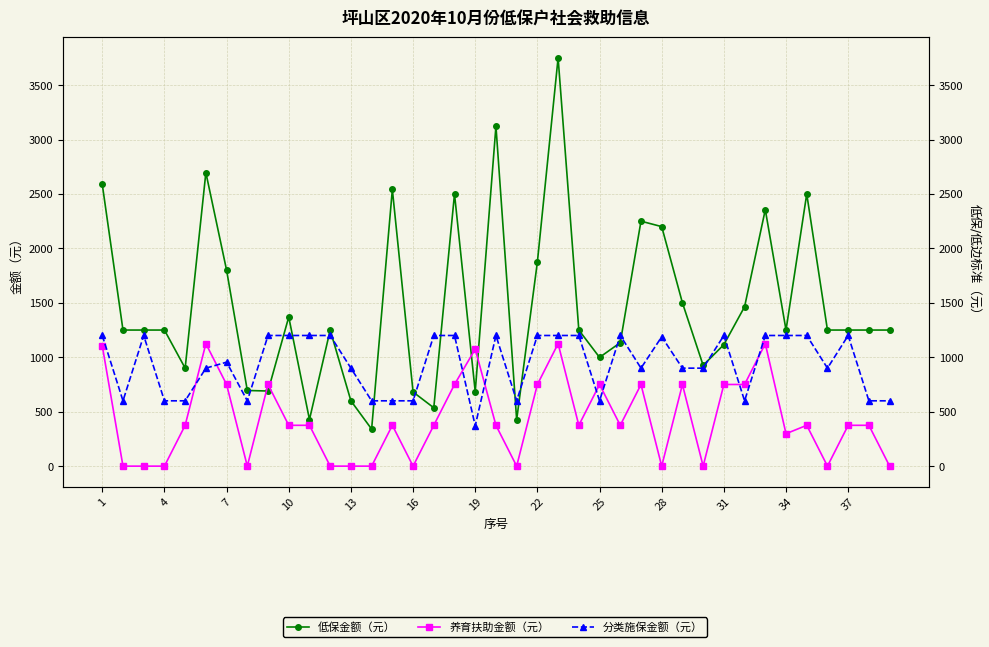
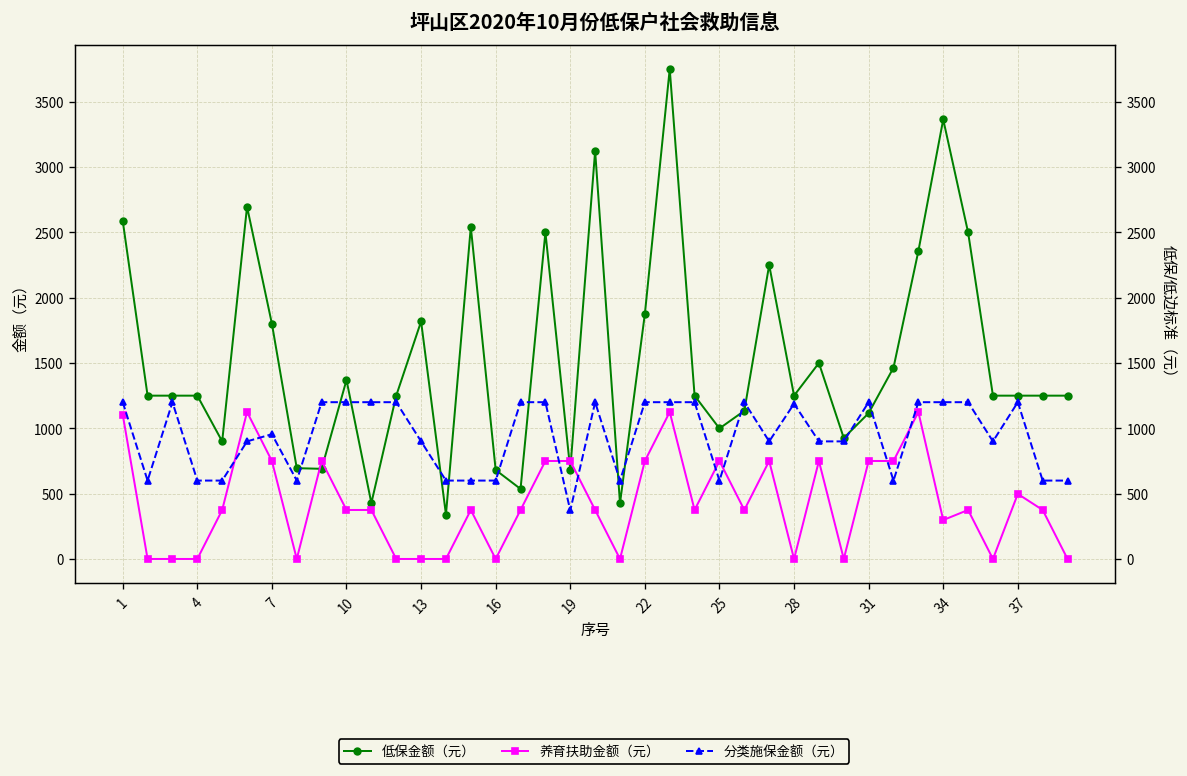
低保金额（元）, 13: 600 -> 1820
养育扶助金额（元）, 19: 1080 -> 750
低保金额（元）, 28: 2200 -> 1250
低保金额（元）, 34: 1250 -> 3360
养育扶助金额（元）, 37: 380 -> 500
